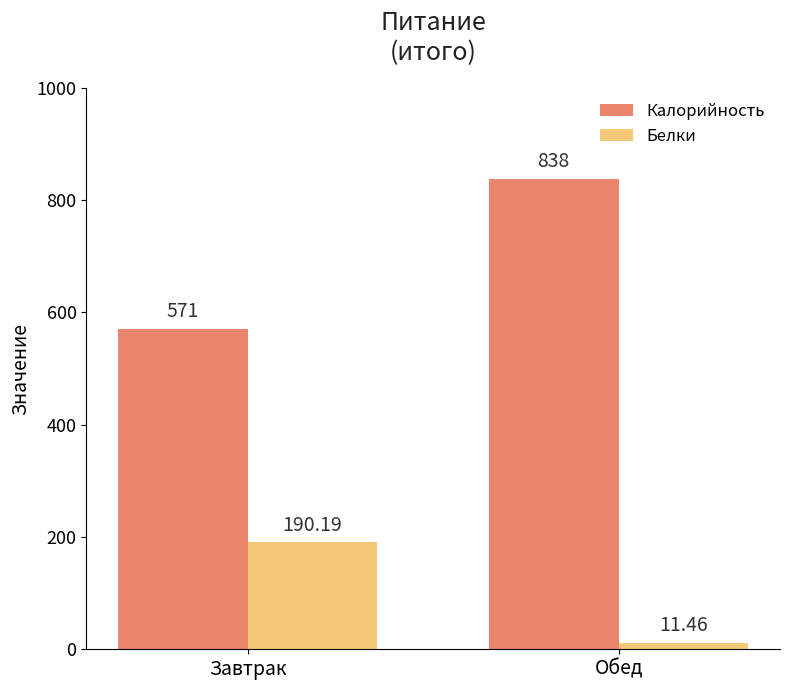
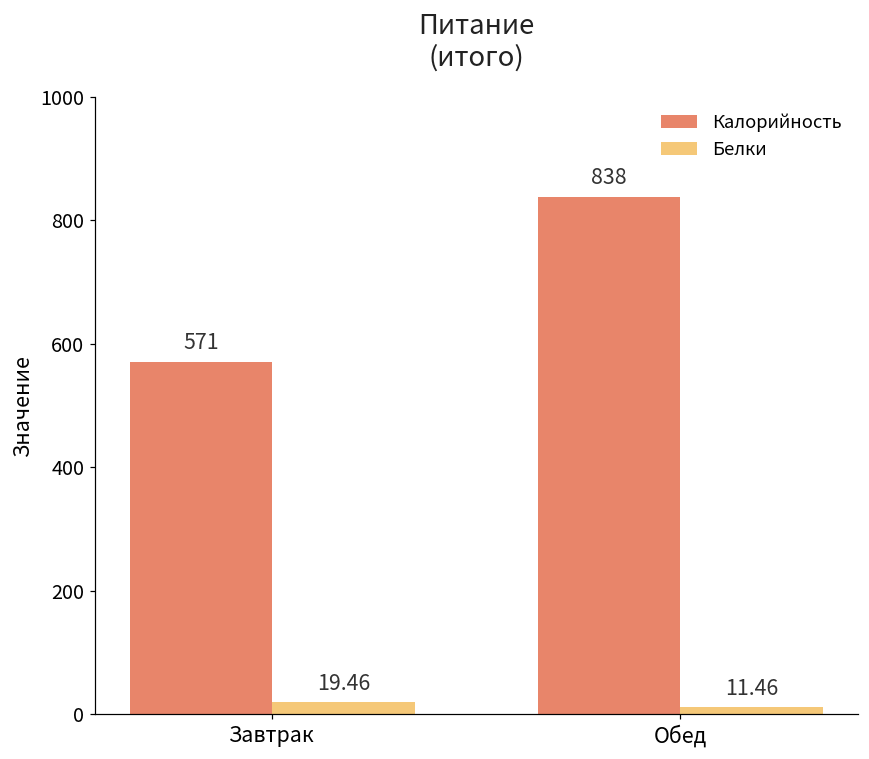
Белки, Завтрак: 190.19 -> 19.46
